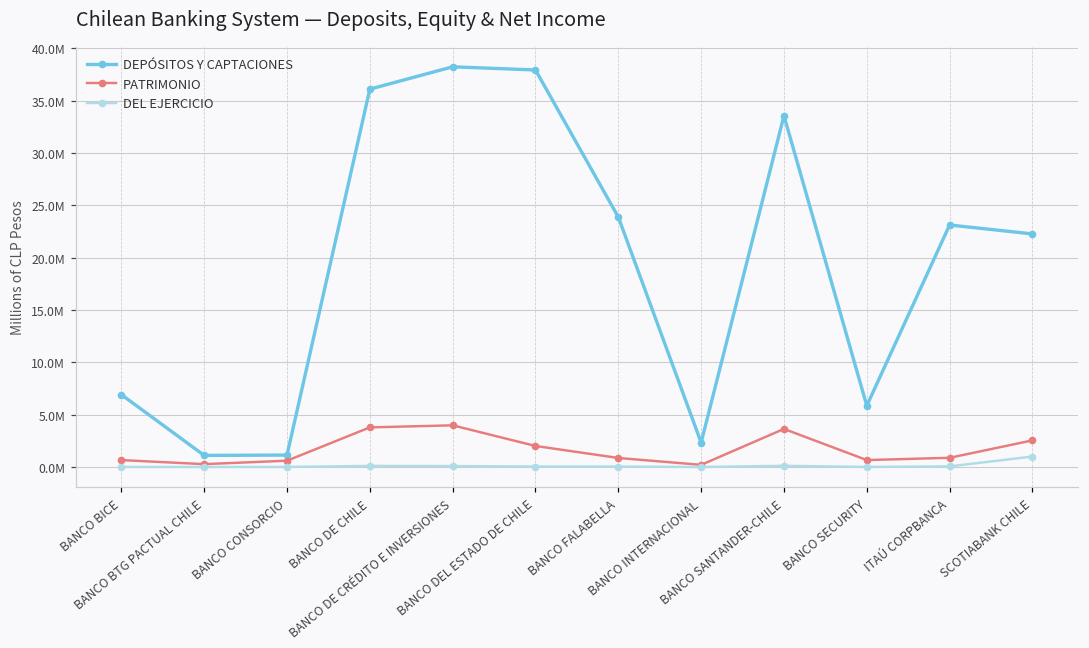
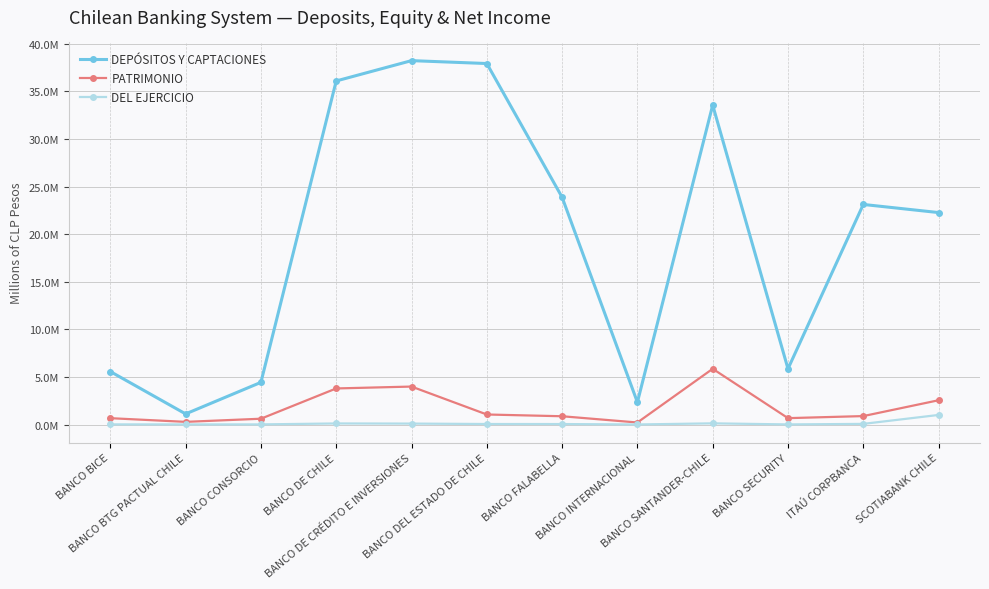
DEPÓSITOS Y CAPTACIONES, BANCO BICE: 7000000 -> 6000000
DEPÓSITOS Y CAPTACIONES, BANCO CONSORCIO: 1000000 -> 4000000
PATRIMONIO, BANCO DEL ESTADO DE CHILE: 2000000 -> 1000000
PATRIMONIO, BANCO SANTANDER-CHILE: 4000000 -> 6000000
